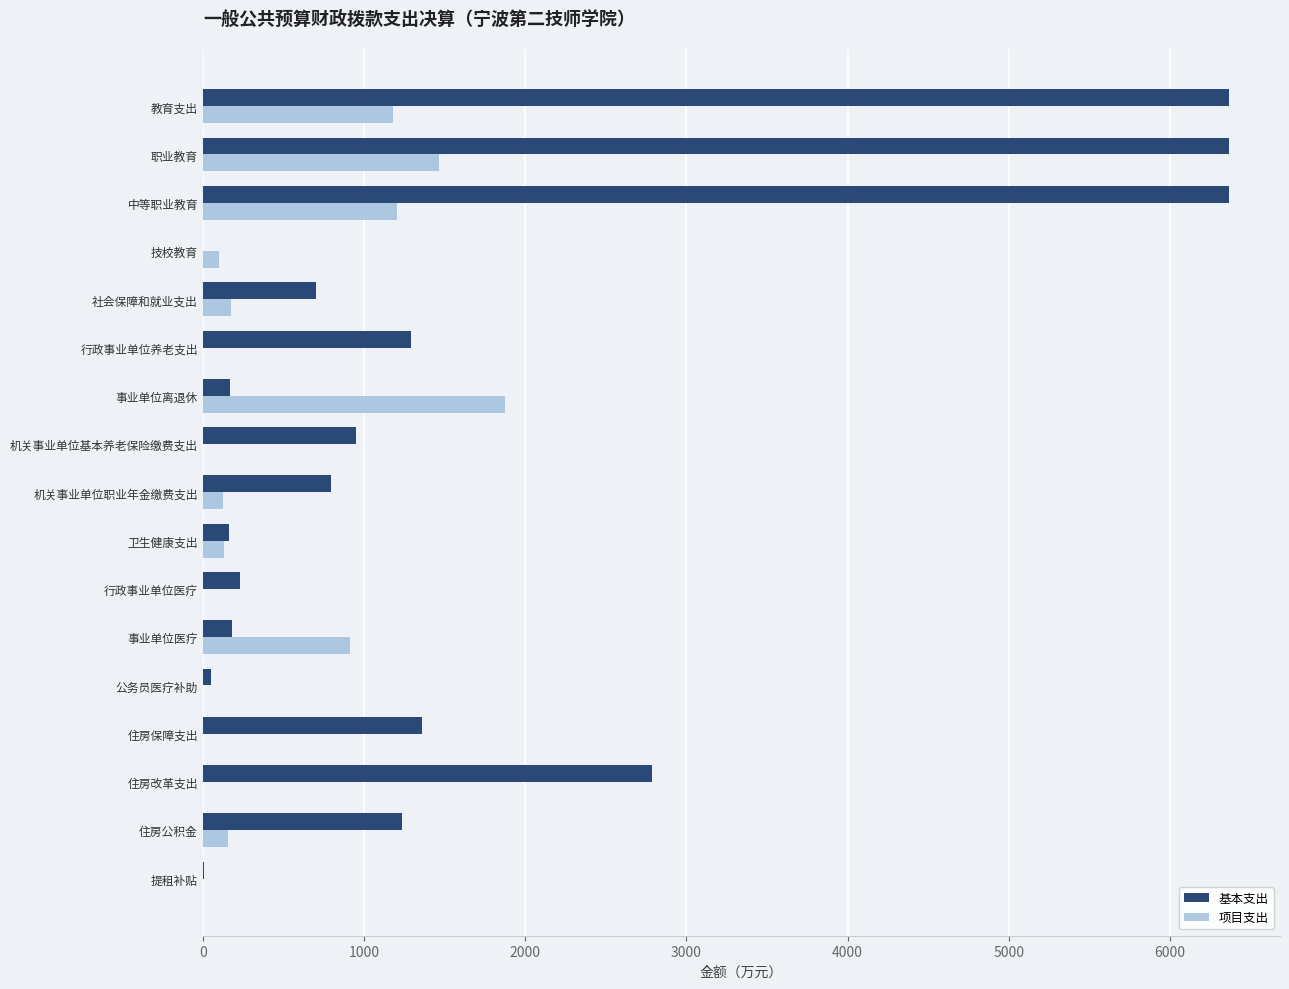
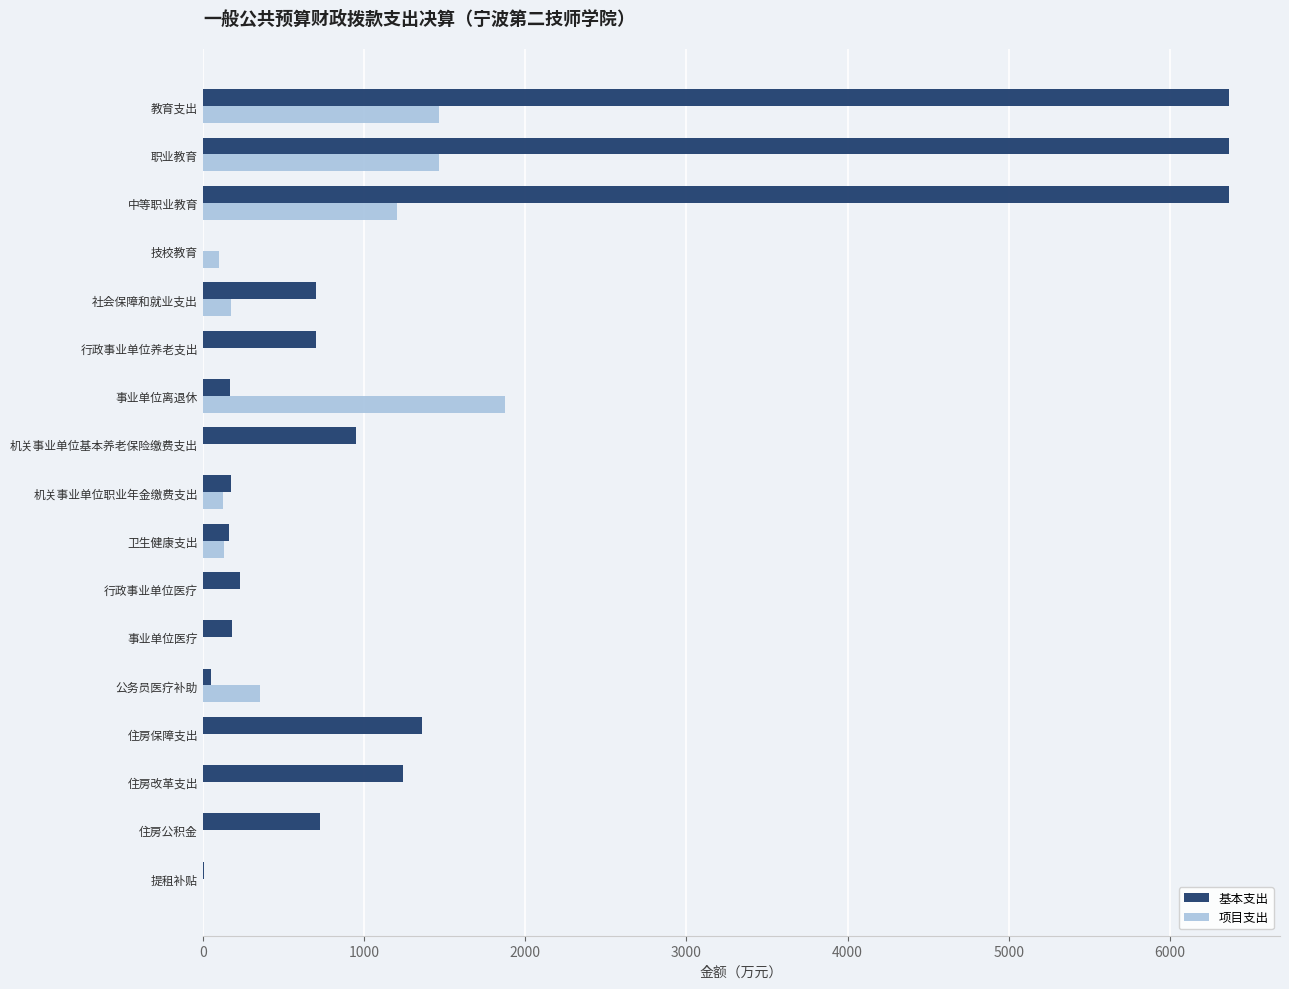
项目支出, 教育支出: 1180 -> 1470
基本支出, 行政事业单位养老支出: 1290 -> 700
基本支出, 机关事业单位职业年金缴费支出: 800 -> 170
项目支出, 事业单位医疗: 910 -> 0
项目支出, 公务员医疗补助: 0 -> 360
基本支出, 住房改革支出: 2790 -> 1240
基本支出, 住房公积金: 1240 -> 730
项目支出, 住房公积金: 150 -> 0
